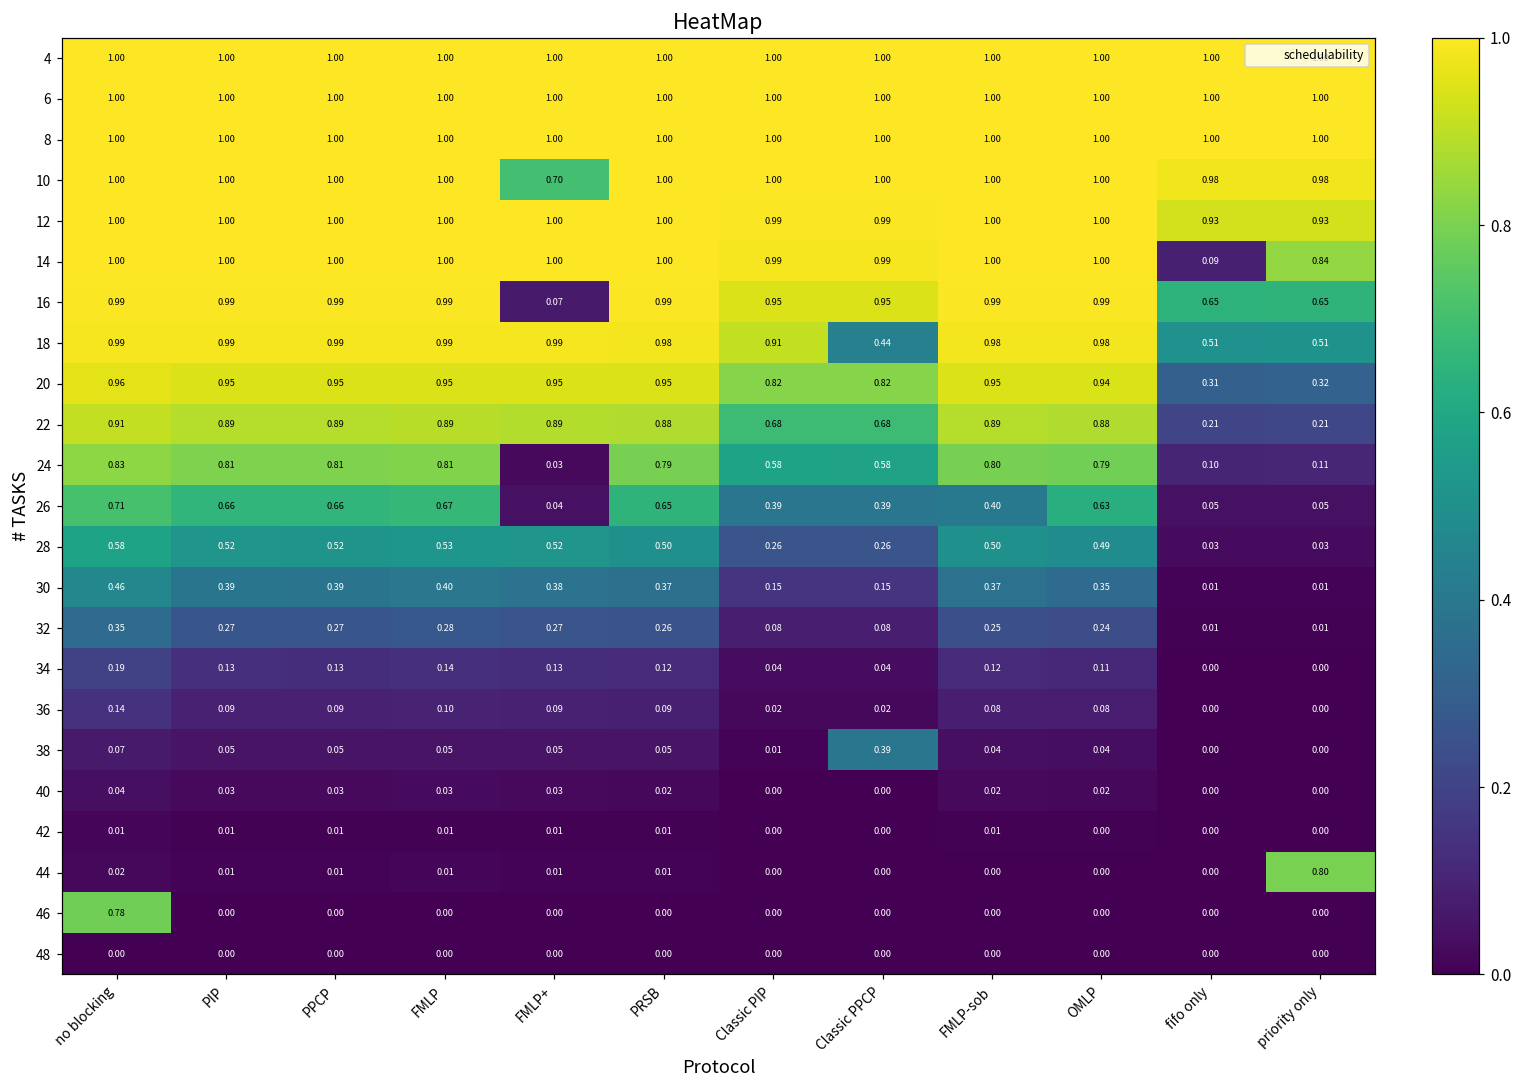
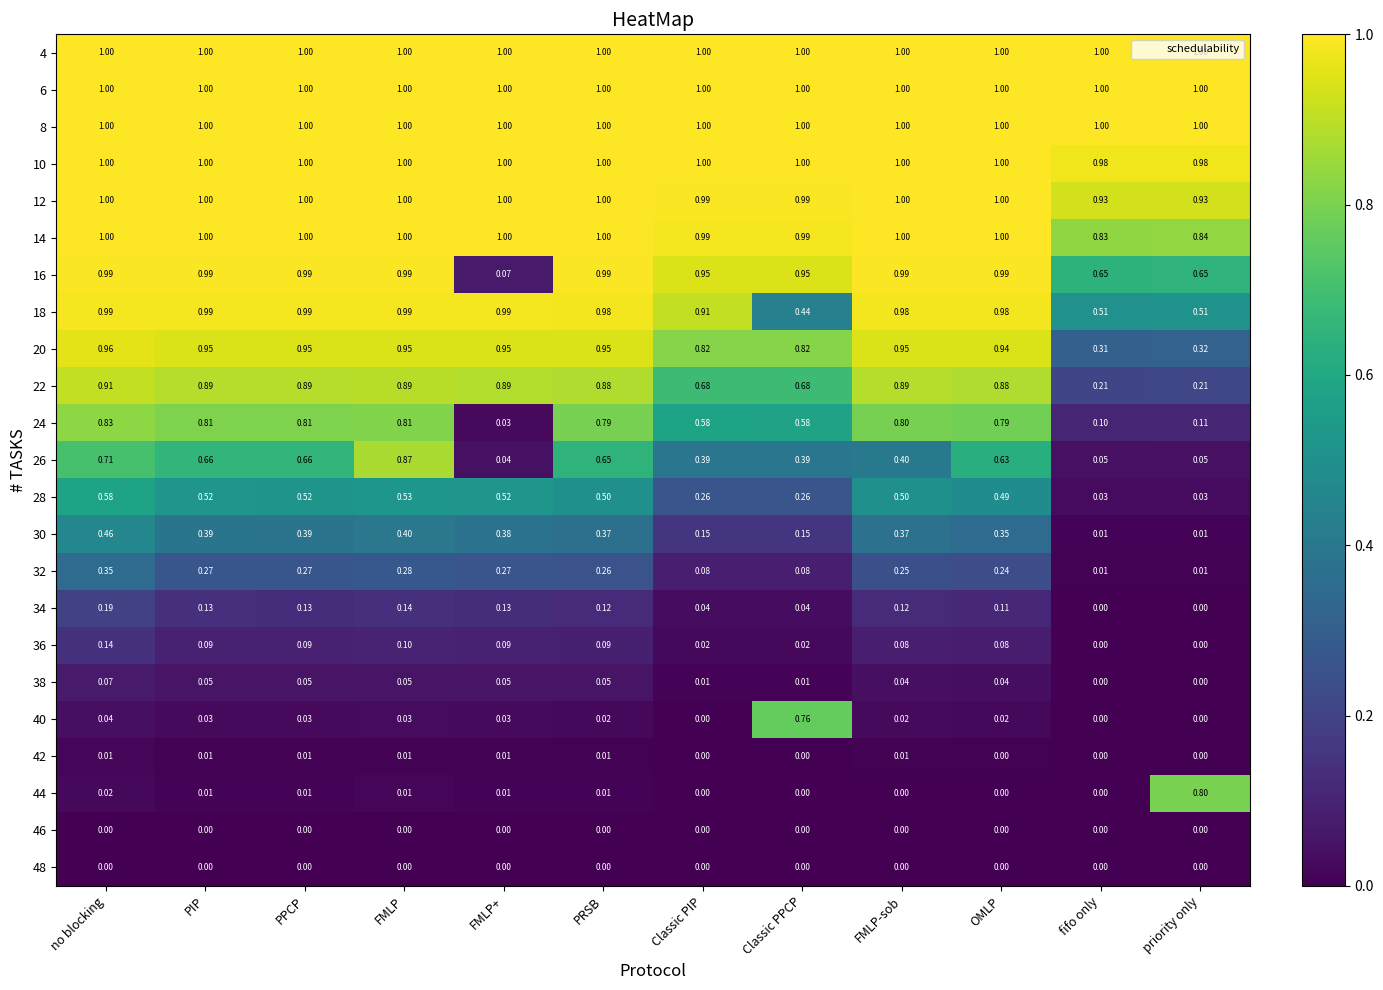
10, FMLP+: 0.70 -> 1.00
14, fifo only: 0.09 -> 0.83
26, FMLP: 0.67 -> 0.87
38, Classic PPCP: 0.39 -> 0.01
40, Classic PPCP: 0.00 -> 0.76
46, no blocking: 0.78 -> 0.00
